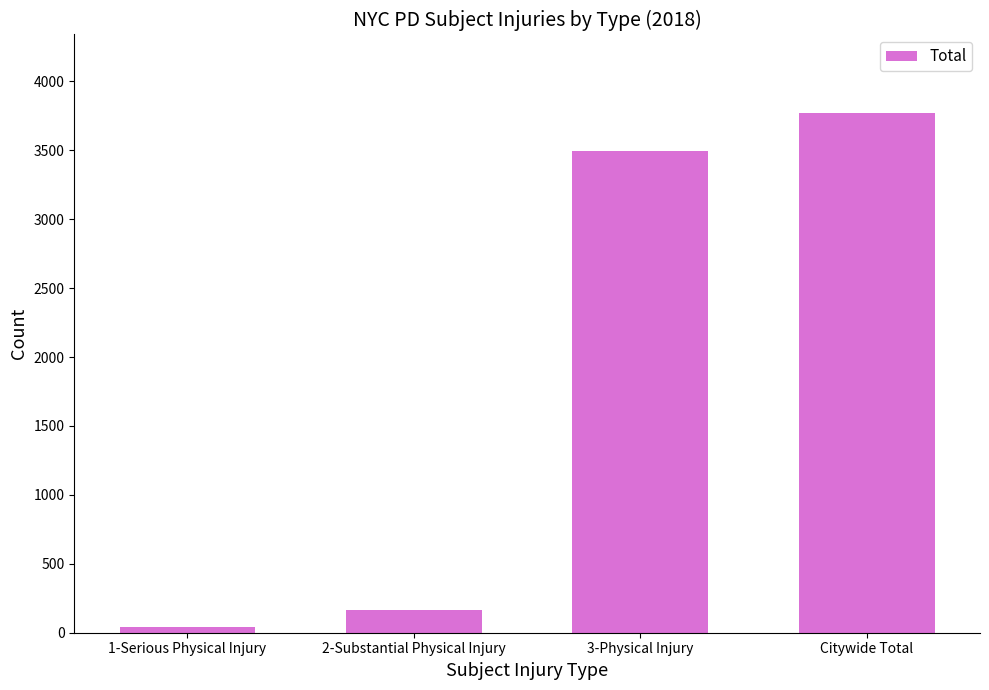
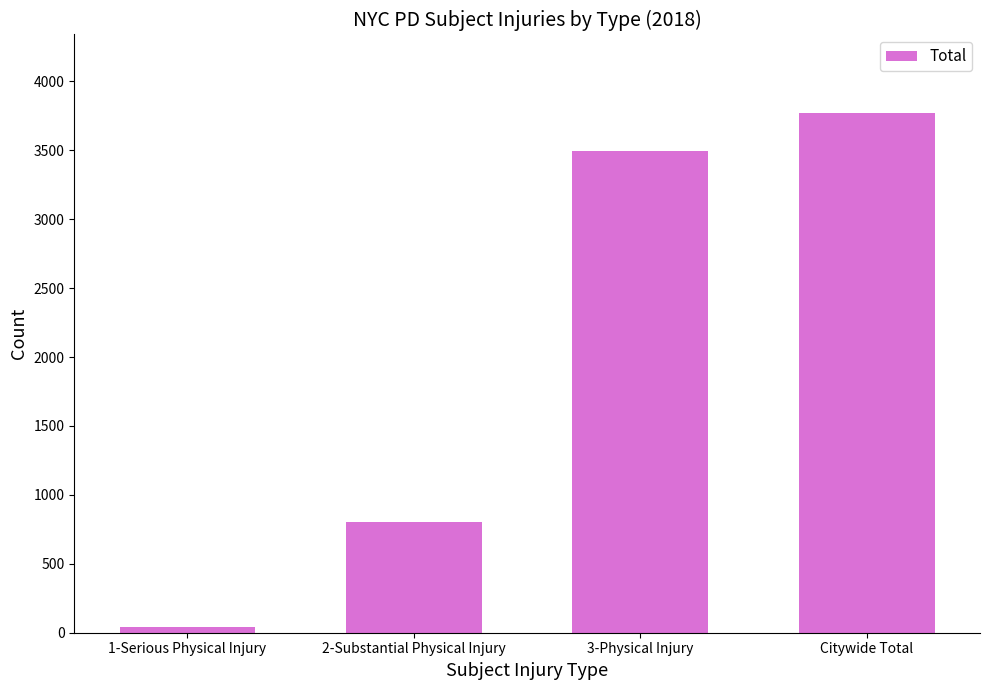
2-Substantial Physical Injury: 160 -> 810
